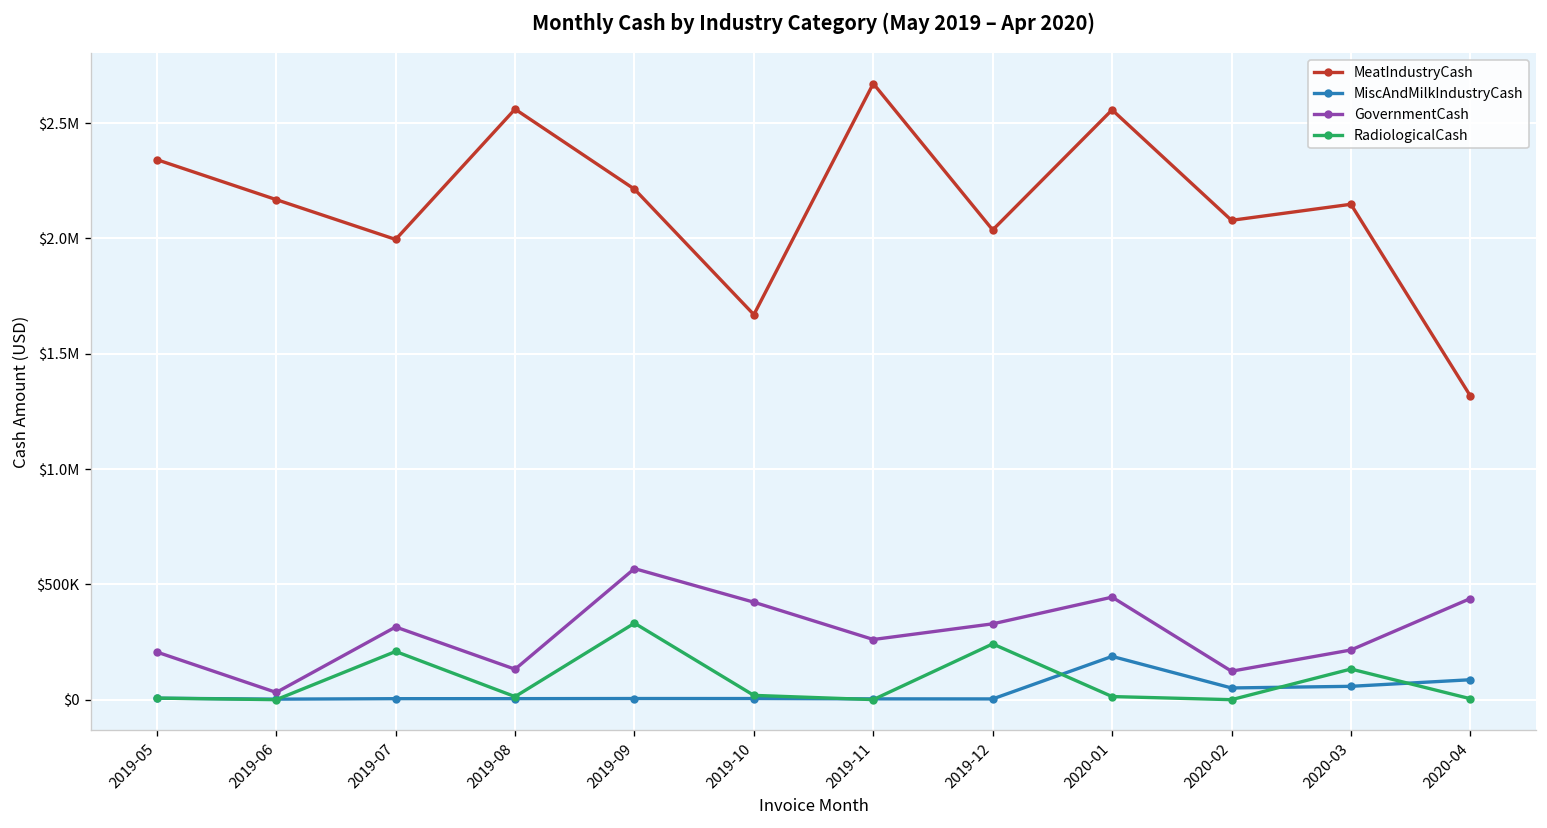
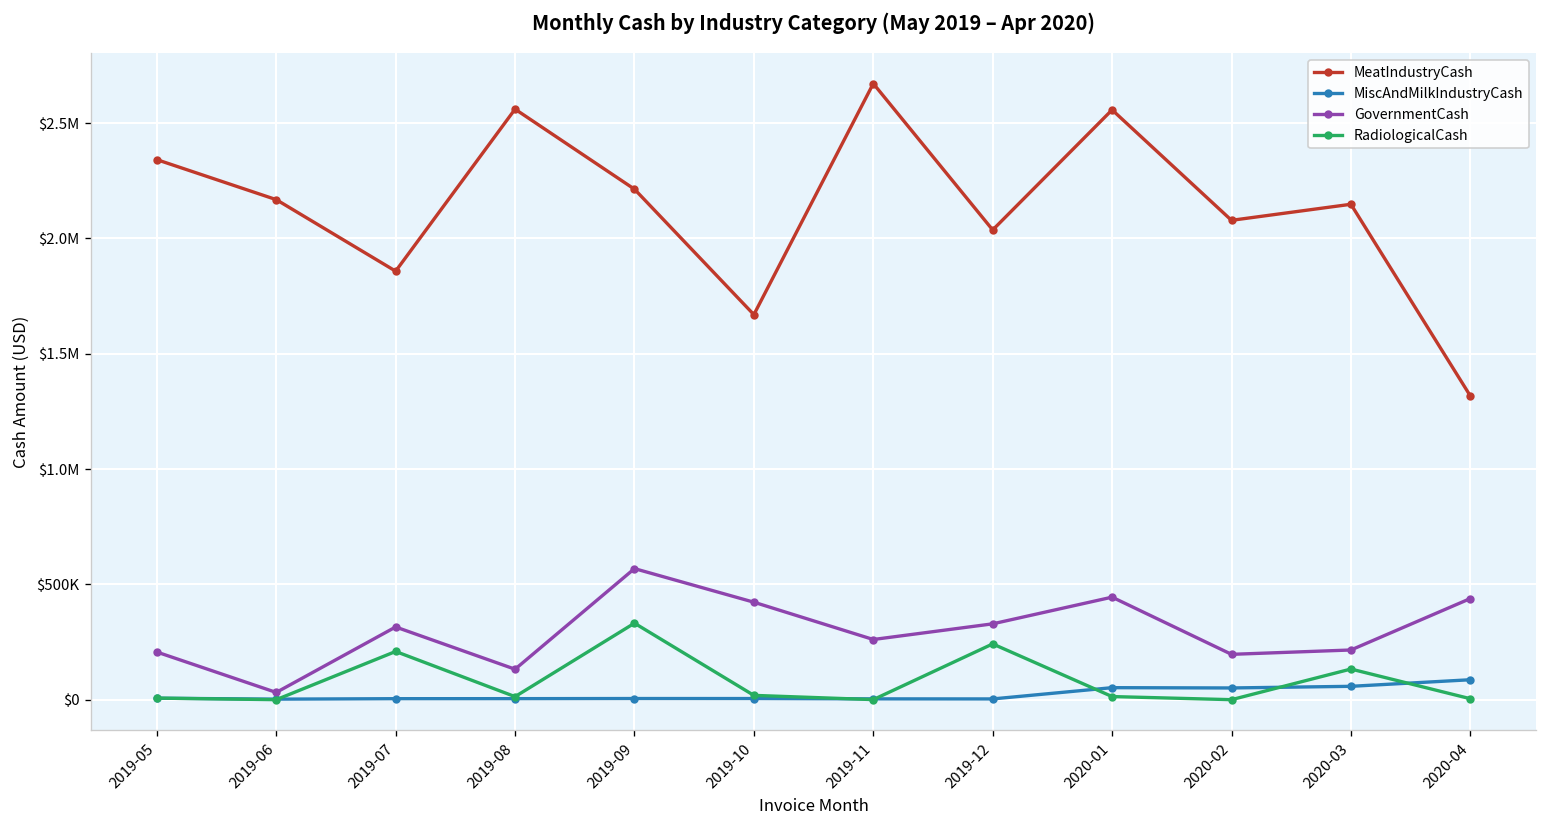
MeatIndustryCash, 2019-07: $2000000 -> $1860000
MiscAndMilkIndustryCash, 2020-01: $190000 -> $50000
GovernmentCash, 2020-02: $120000 -> $200000
